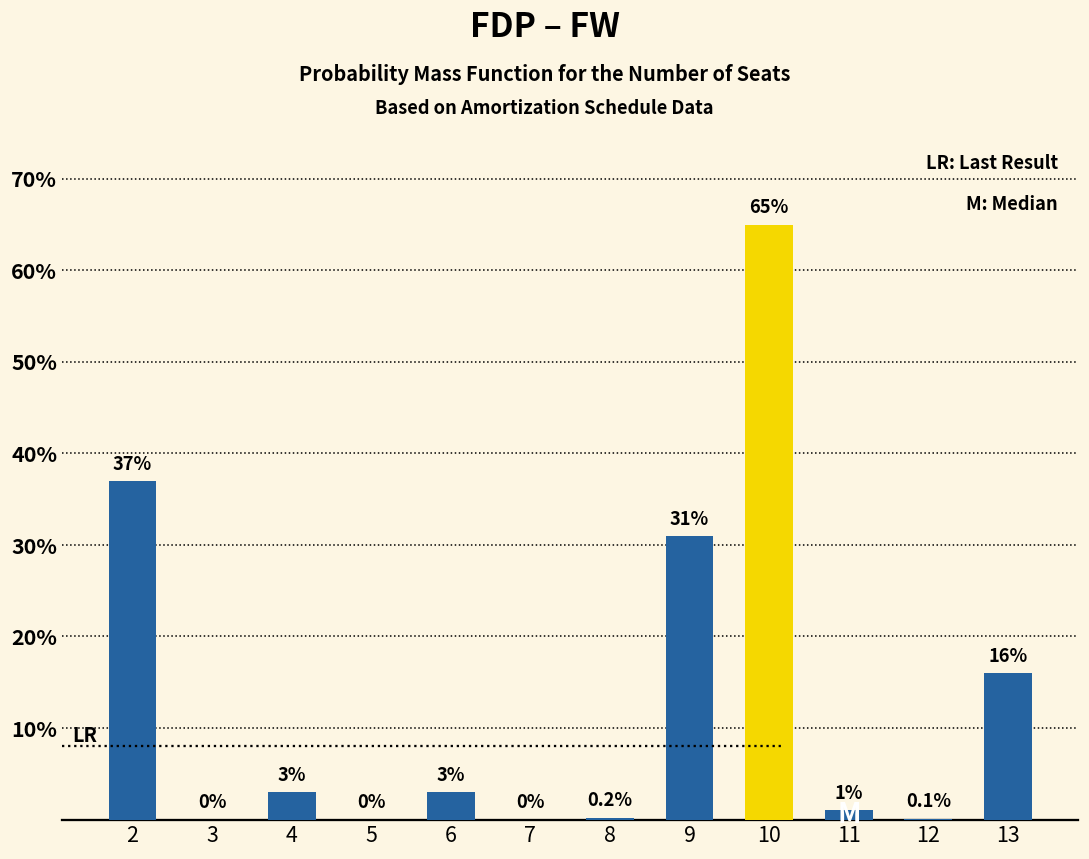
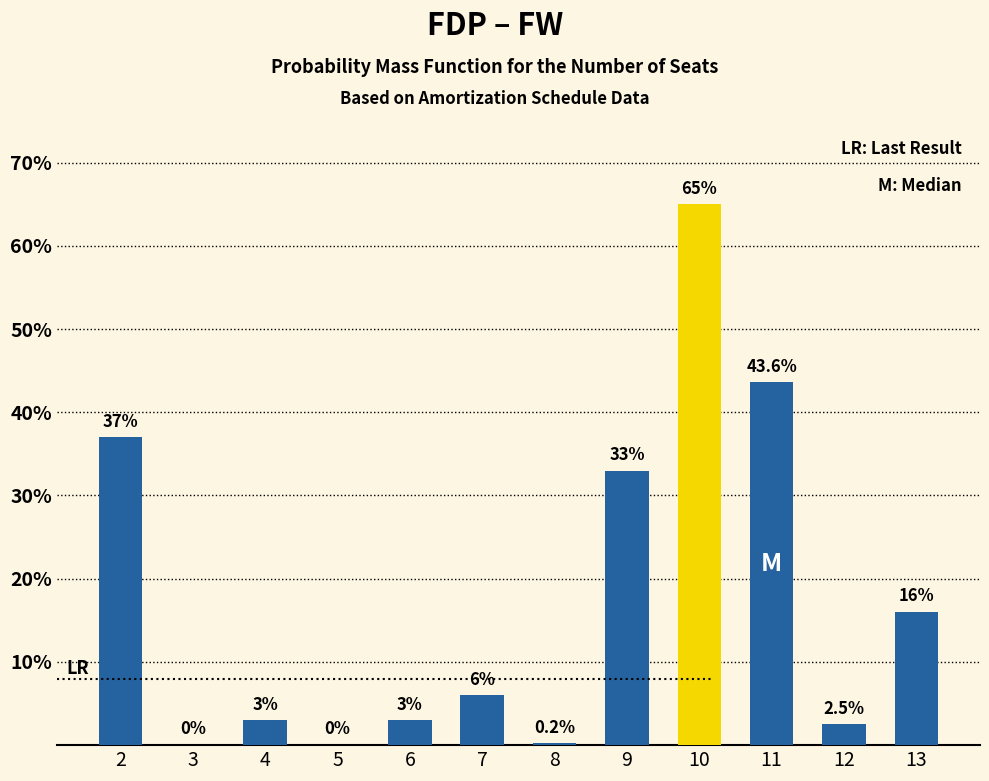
7: 0% -> 6%
9: 31% -> 33%
11: 1% -> 43.6%
12: 0.1% -> 2.5%
